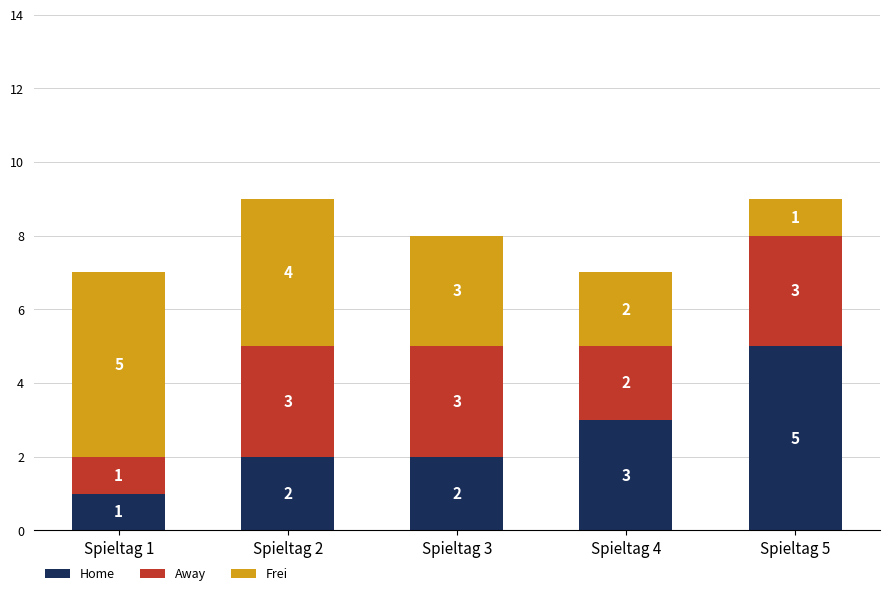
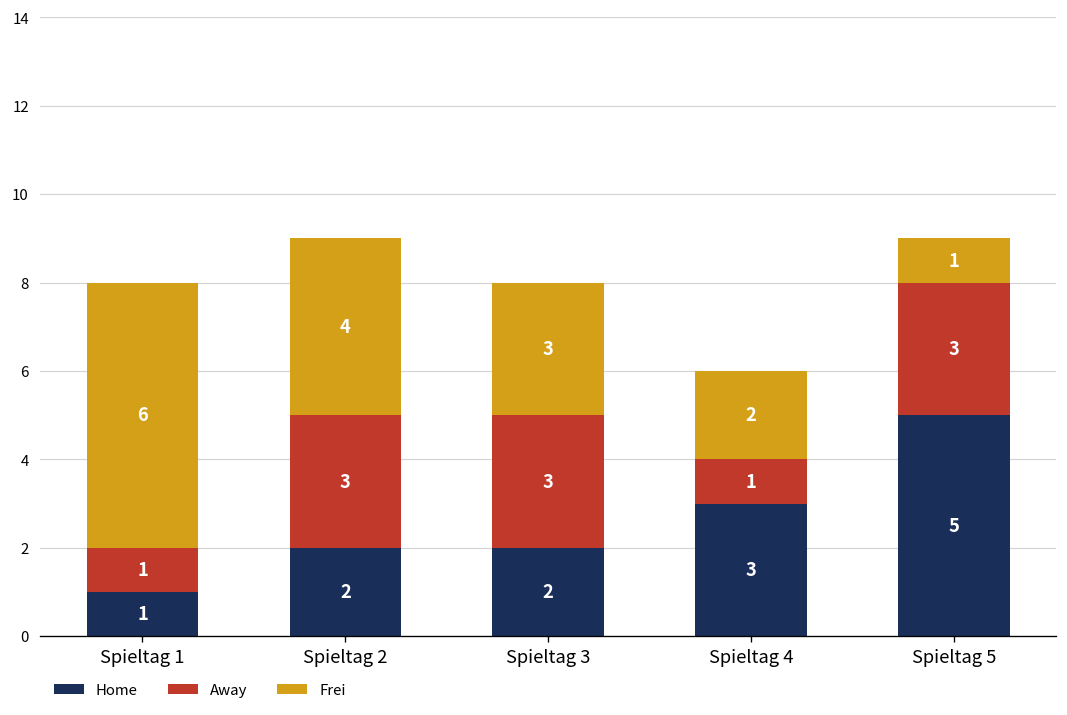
Frei, Spieltag 1: 5 -> 6
Away, Spieltag 4: 2 -> 1
